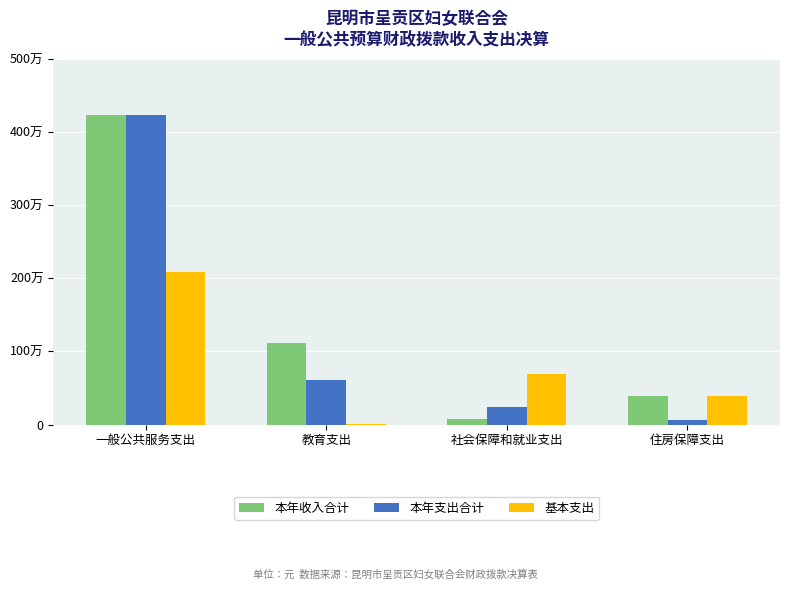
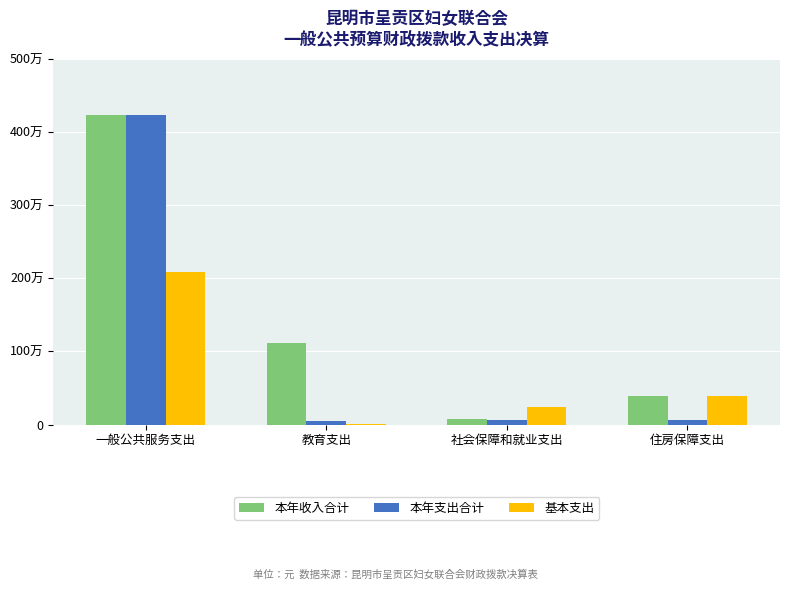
本年支出合计, 教育支出: 60万 -> 10万
本年支出合计, 社会保障和就业支出: 20万 -> 10万
基本支出, 社会保障和就业支出: 70万 -> 20万
